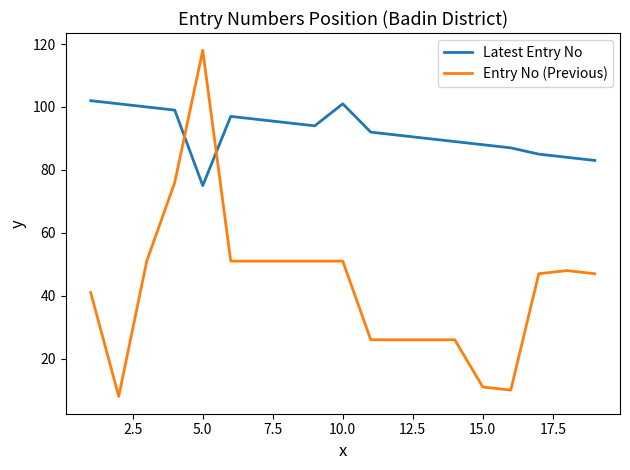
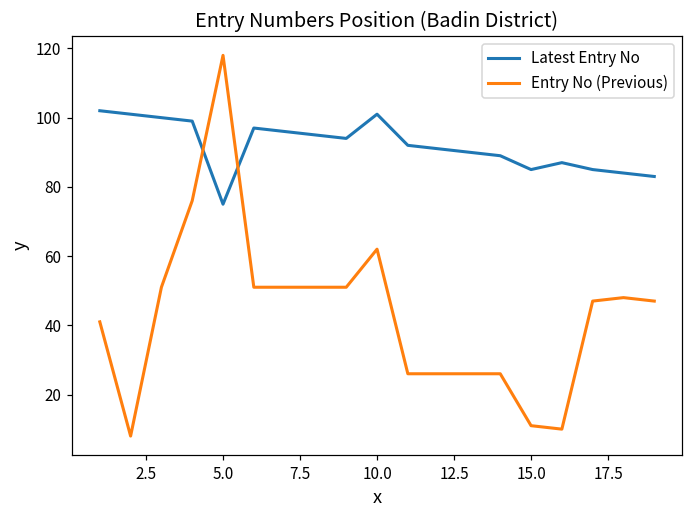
Entry No (Previous), 10.0: 51 -> 62
Latest Entry No, 15.0: 88 -> 85
